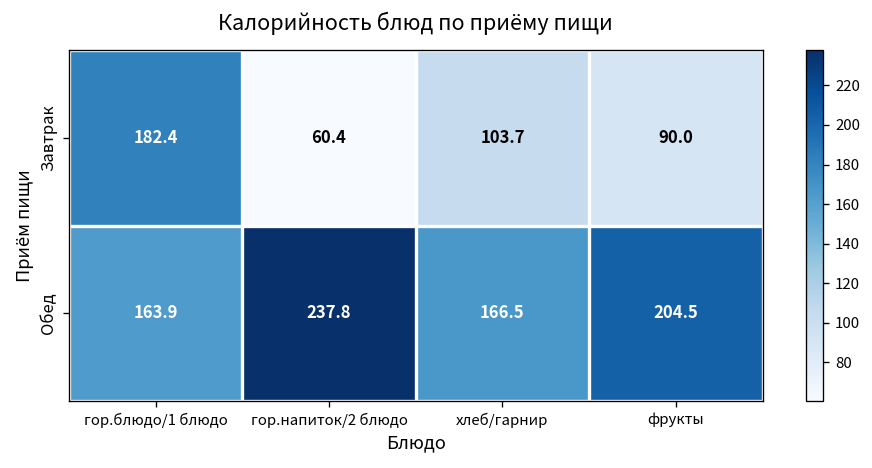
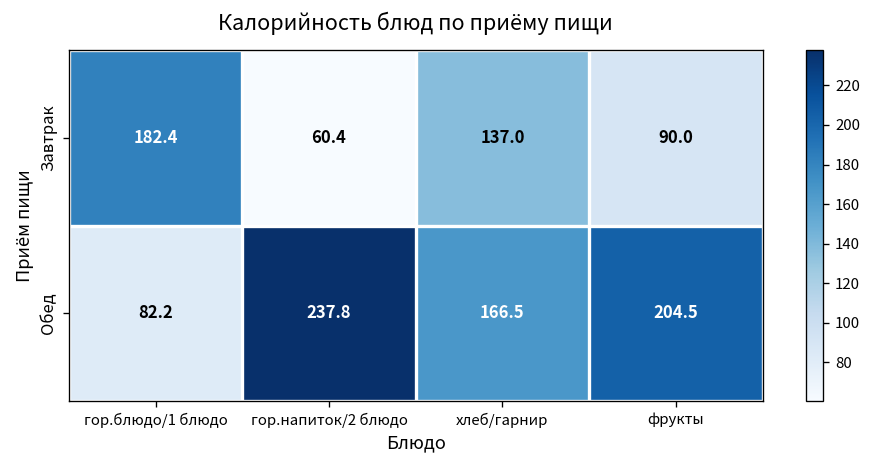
Завтрак, хлеб/гарнир: 103.7 -> 137.0
Обед, гор.блюдо/1 блюдо: 163.9 -> 82.2
